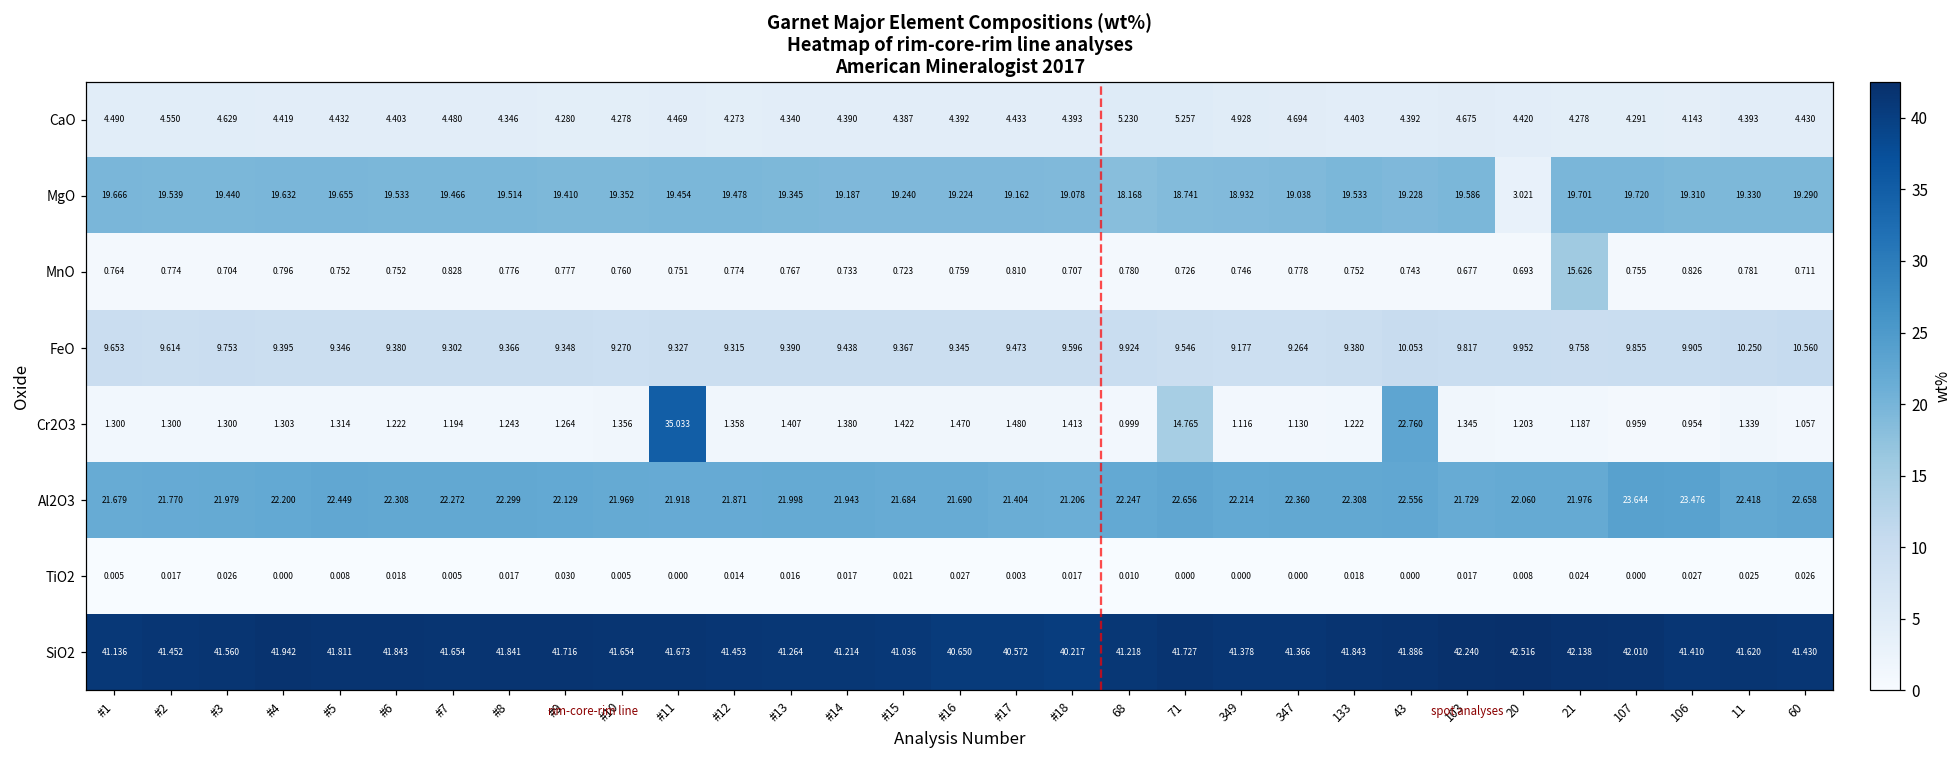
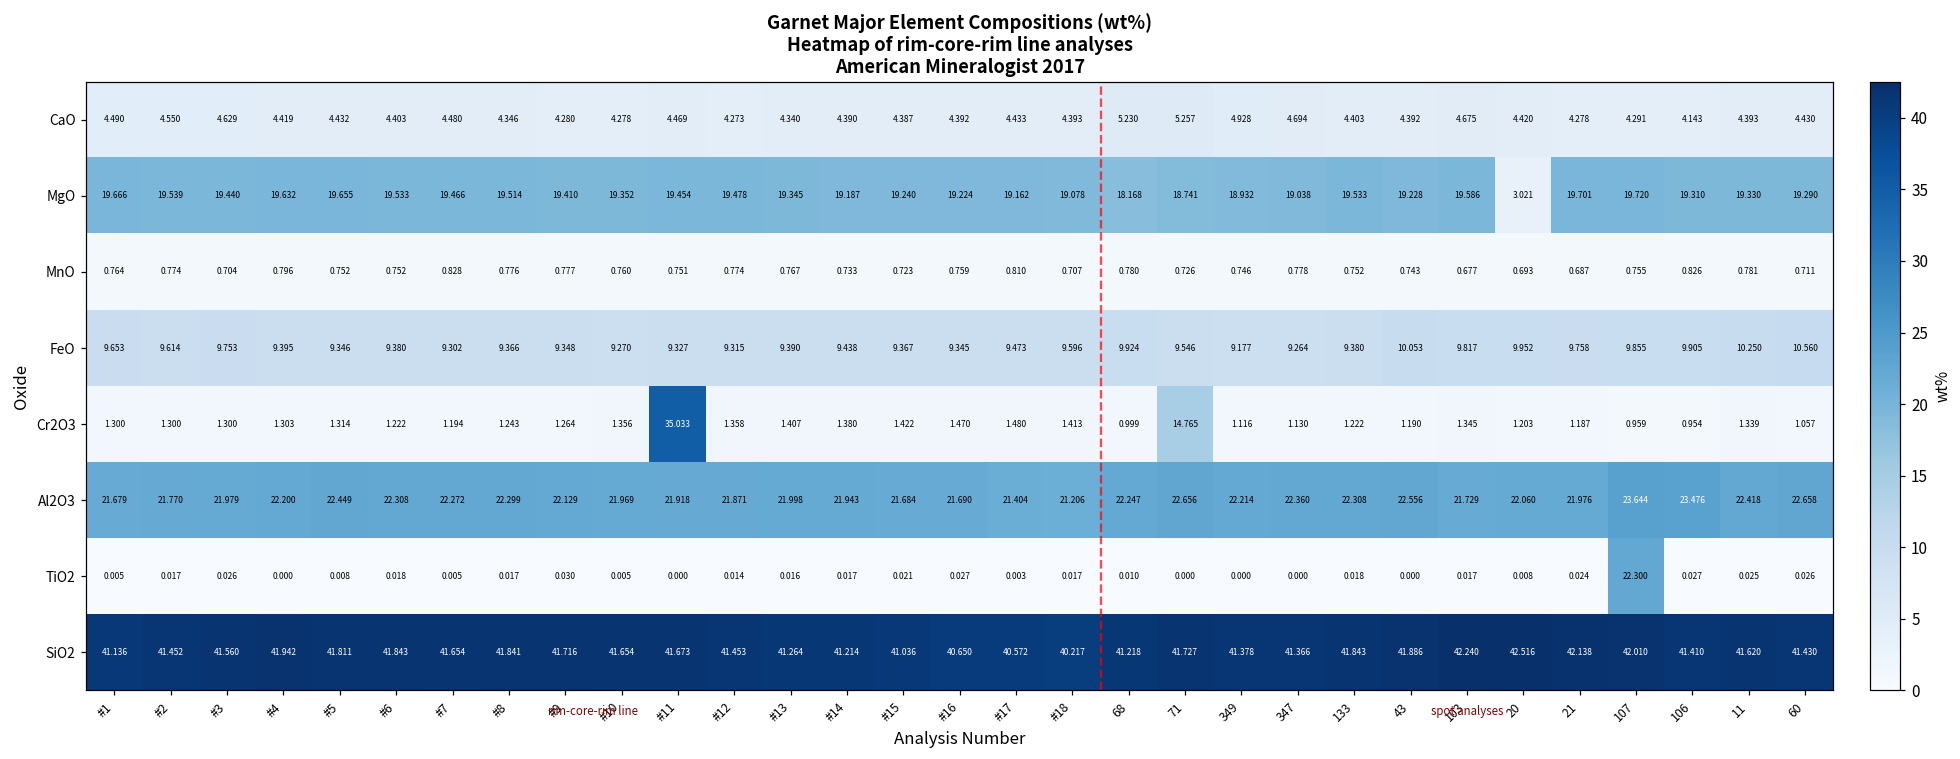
MnO, 21: 15.626 -> 0.687
Cr2O3, 43: 22.760 -> 1.190
TiO2, 107: 0.000 -> 22.300
